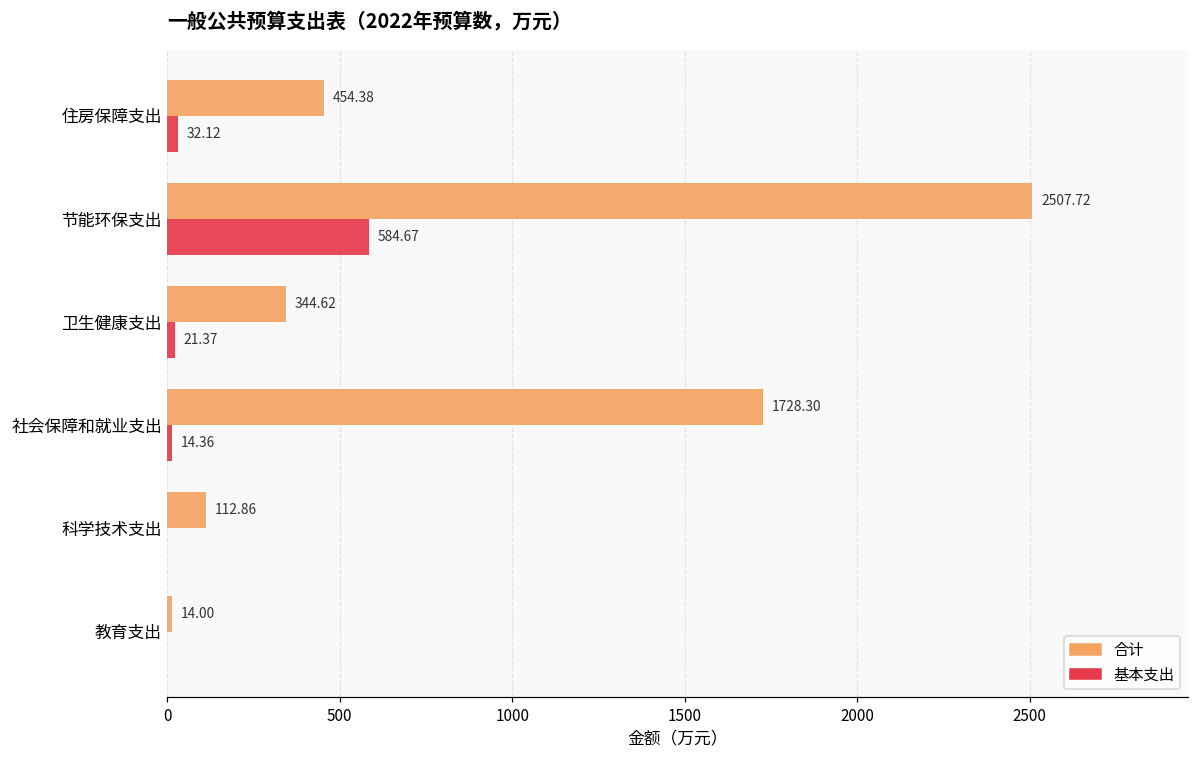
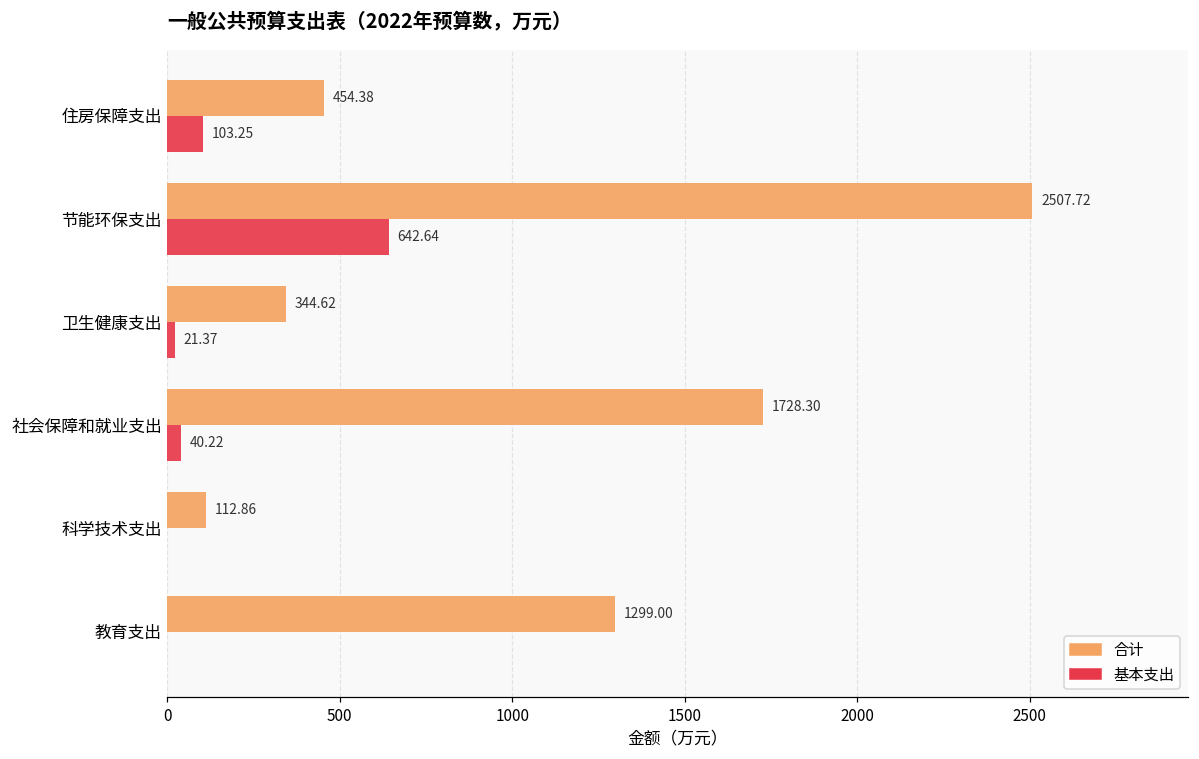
基本支出, 住房保障支出: 32.12 -> 103.25
基本支出, 节能环保支出: 584.67 -> 642.64
基本支出, 社会保障和就业支出: 14.36 -> 40.22
合计, 教育支出: 14.00 -> 1299.00
